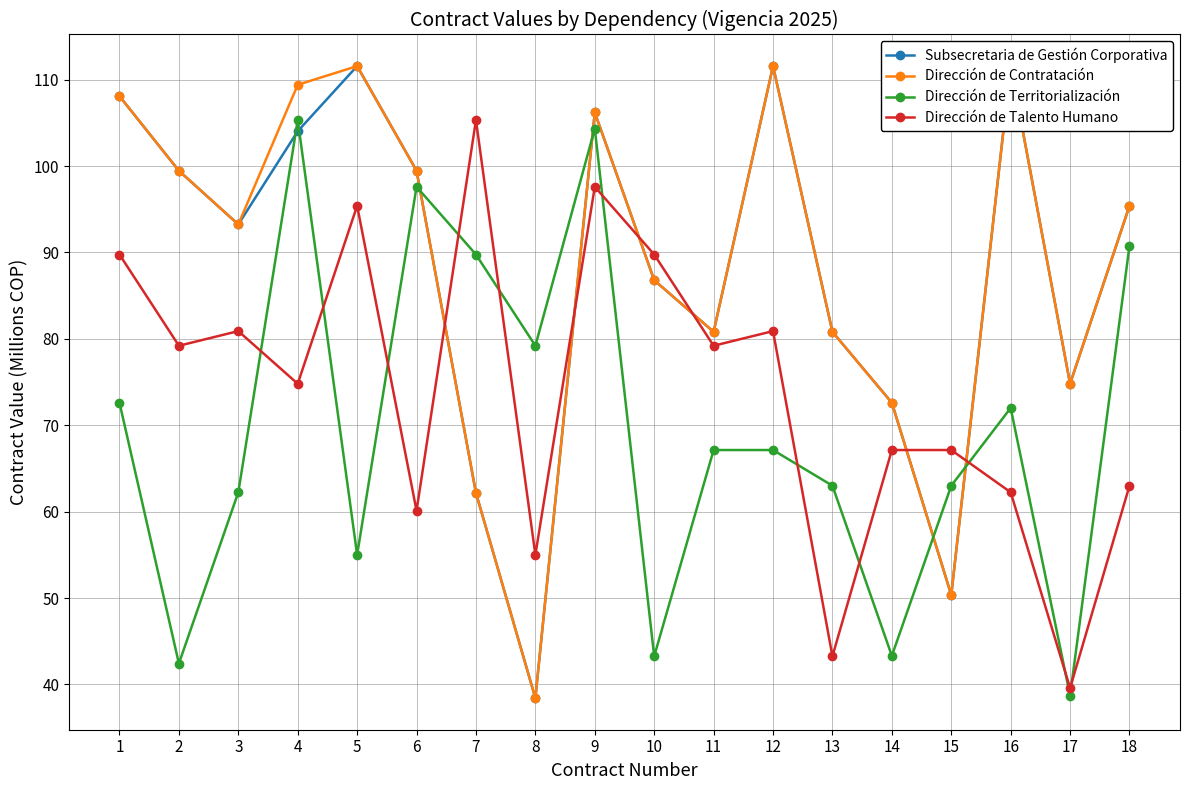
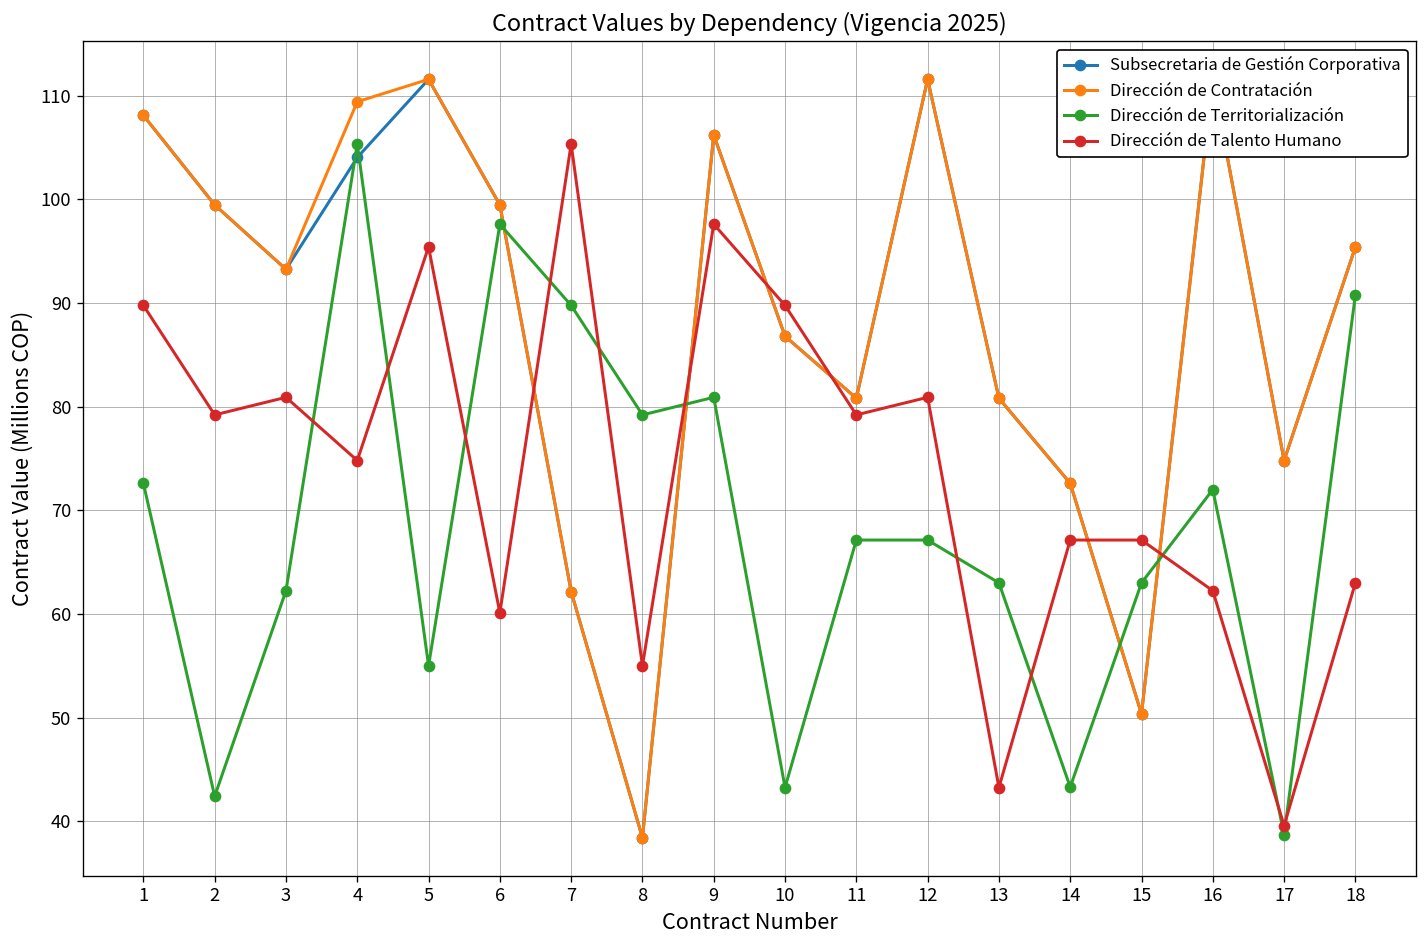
Dirección de Territorialización, 9: 104 -> 81
